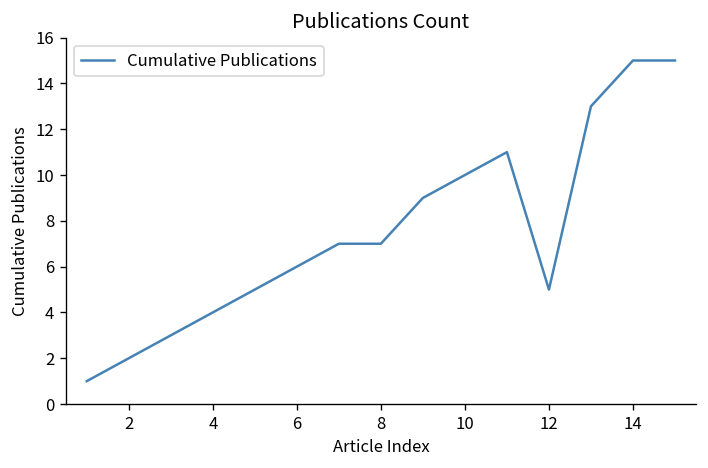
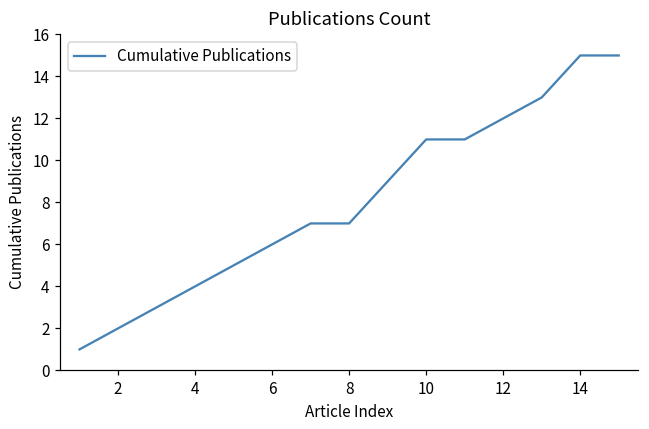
10: 10 -> 11
12: 5 -> 12
